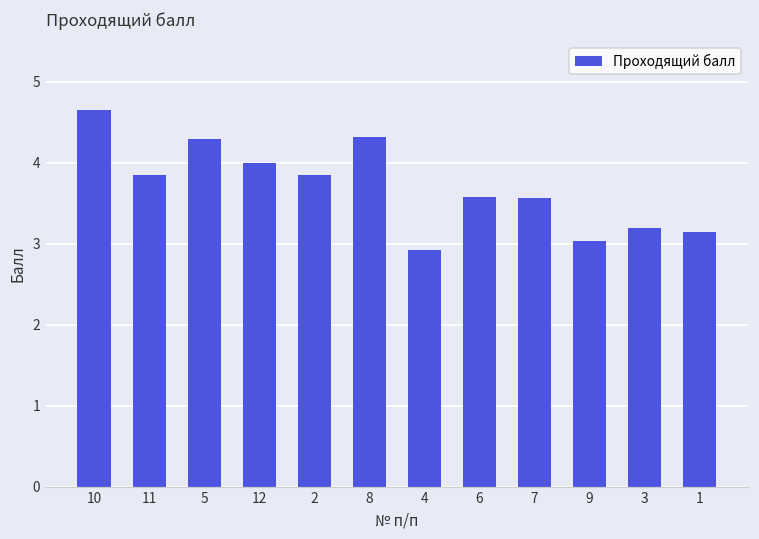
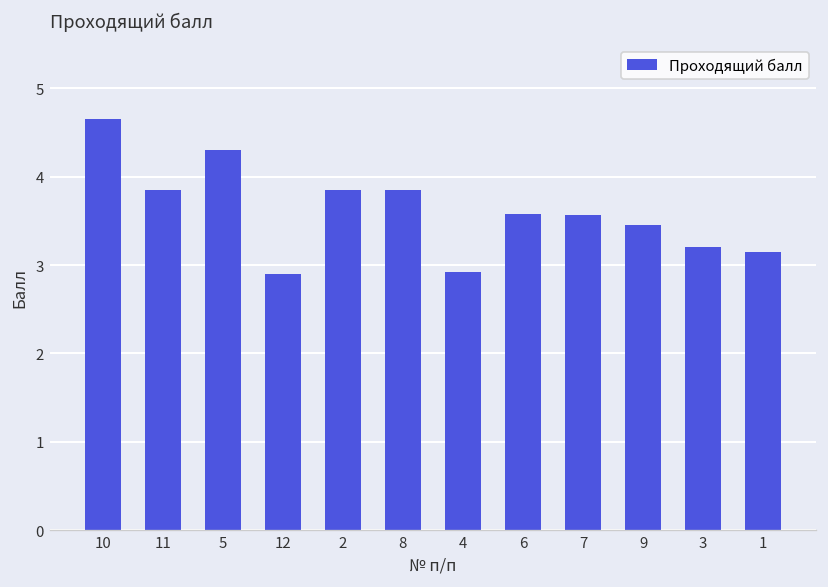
12: 4.0 -> 2.9
8: 4.3 -> 3.9
9: 3.0 -> 3.5
